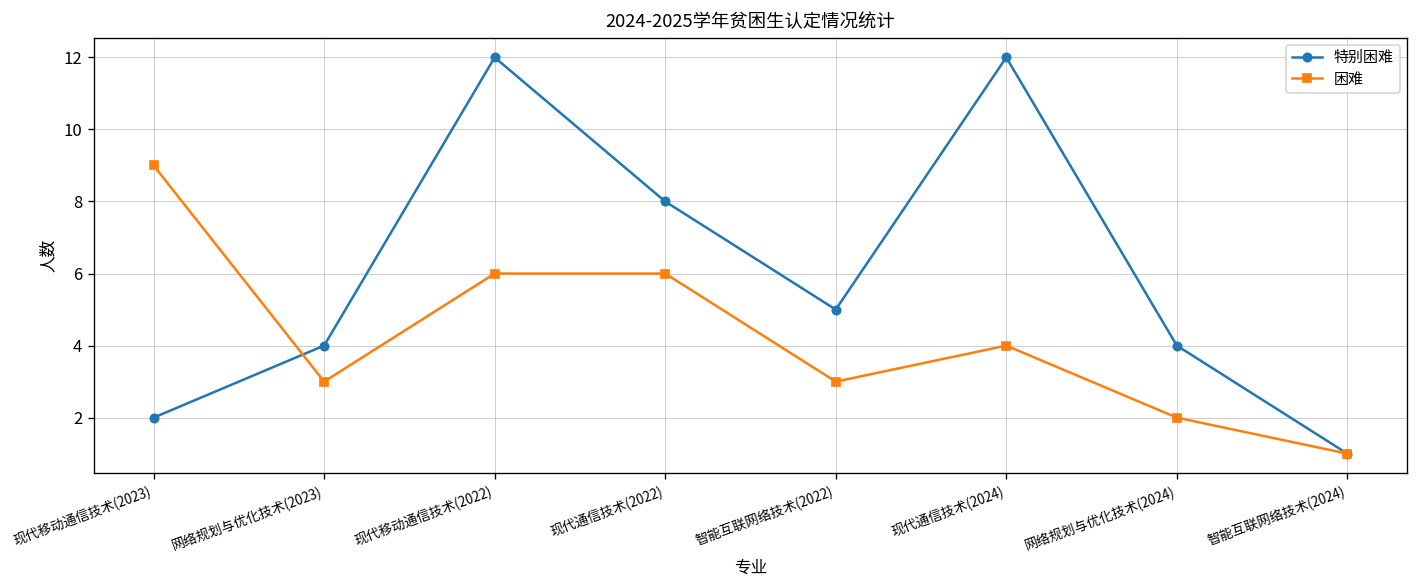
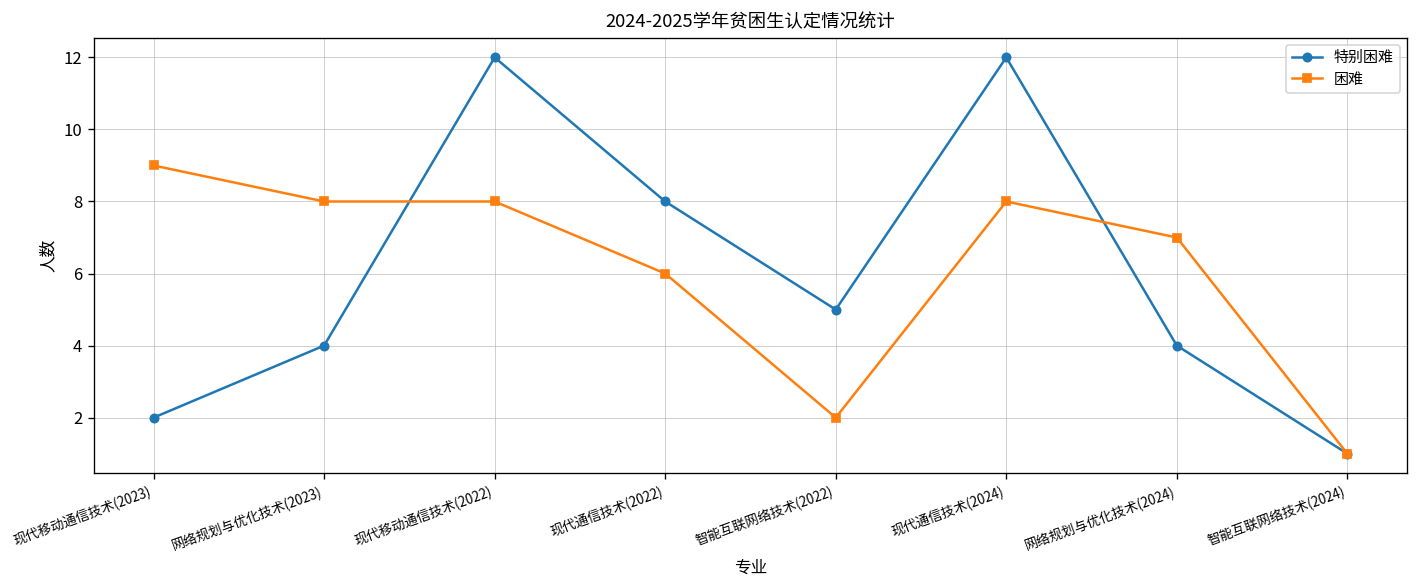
困难, 网络规划与优化技术(2023): 3 -> 8
困难, 现代移动通信技术(2022): 6 -> 8
困难, 智能互联网络技术(2022): 3 -> 2
困难, 现代通信技术(2024): 4 -> 8
困难, 网络规划与优化技术(2024): 2 -> 7
